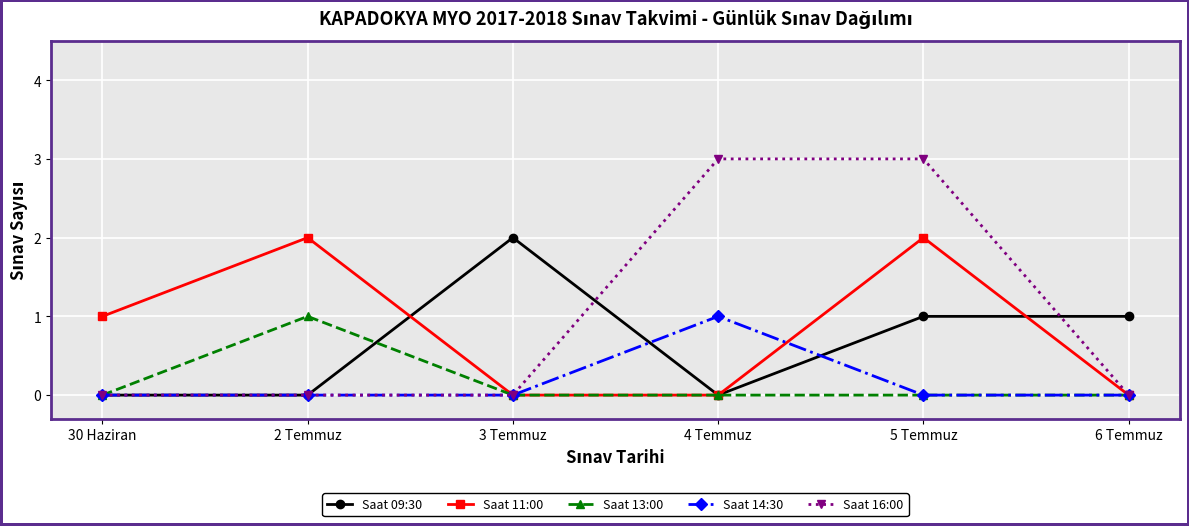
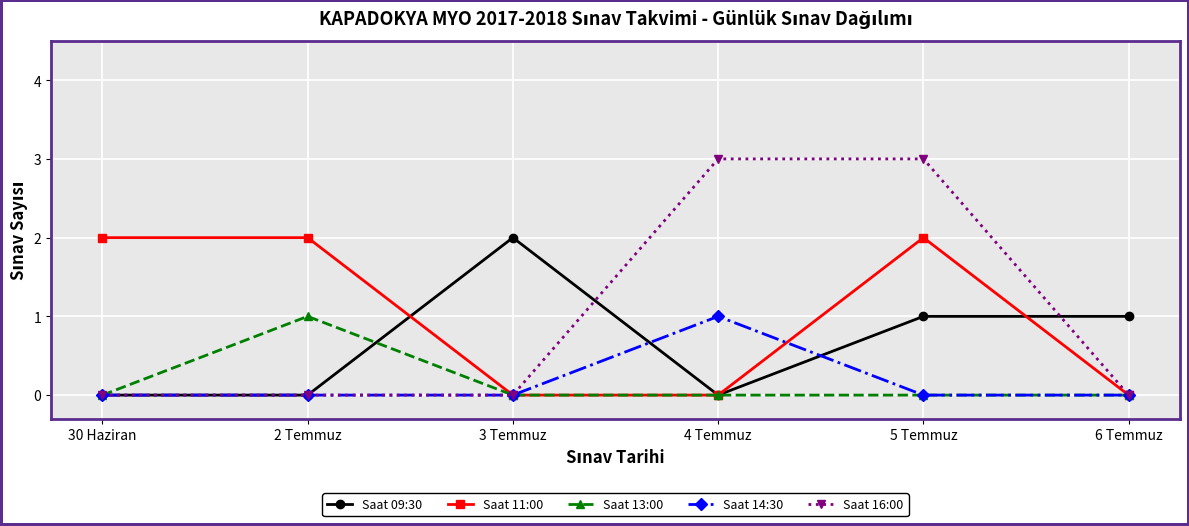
Saat 11:00, 30 Haziran: 1 -> 2
